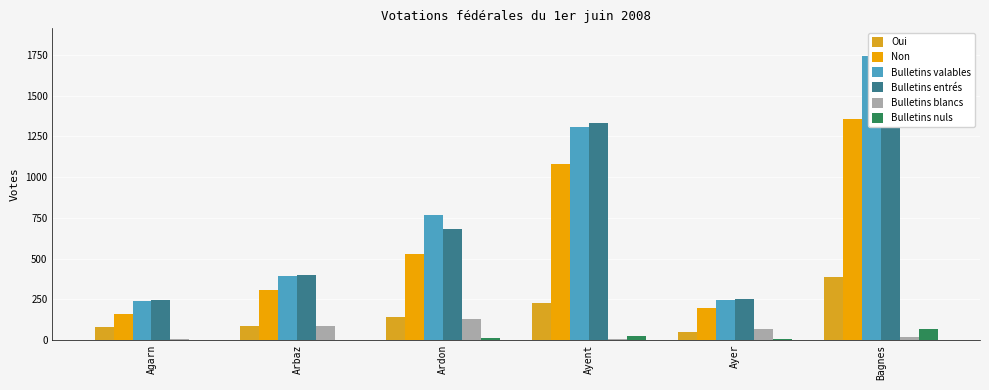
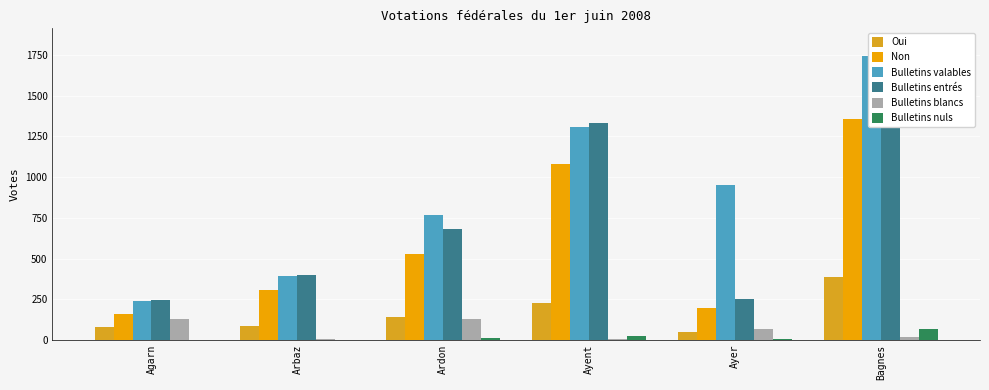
Bulletins blancs, Agarn: 0 -> 130
Bulletins blancs, Arbaz: 90 -> 10
Bulletins valables, Ayer: 250 -> 950
